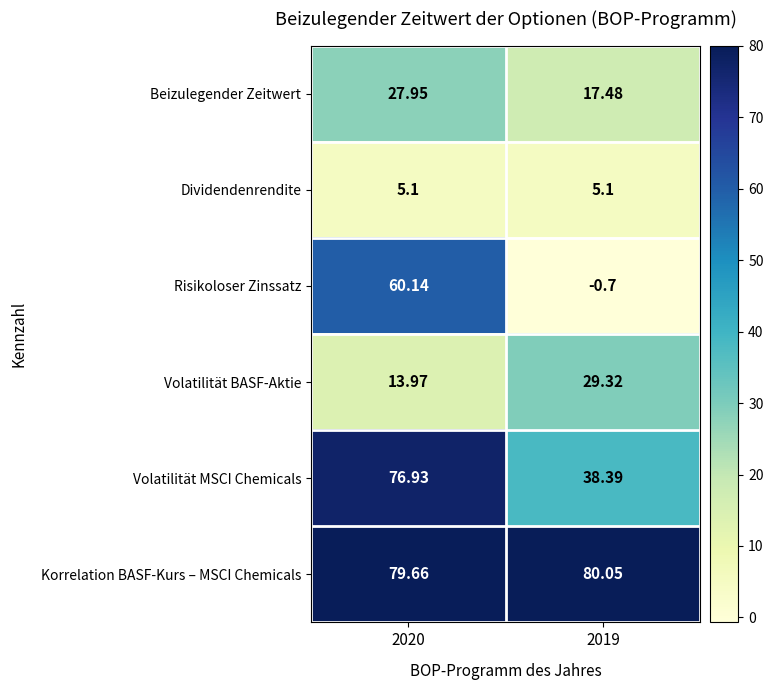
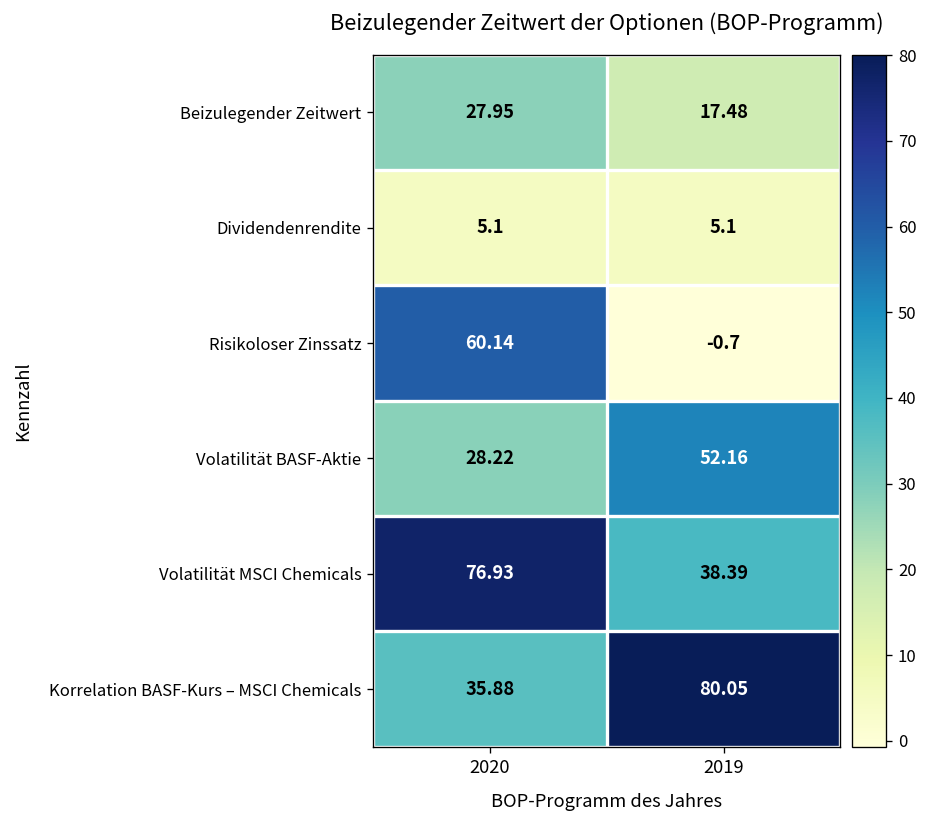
Volatilität BASF-Aktie, 2020: 13.97 -> 28.22
Volatilität BASF-Aktie, 2019: 29.32 -> 52.16
Korrelation BASF-Kurs – MSCI Chemicals, 2020: 79.66 -> 35.88
